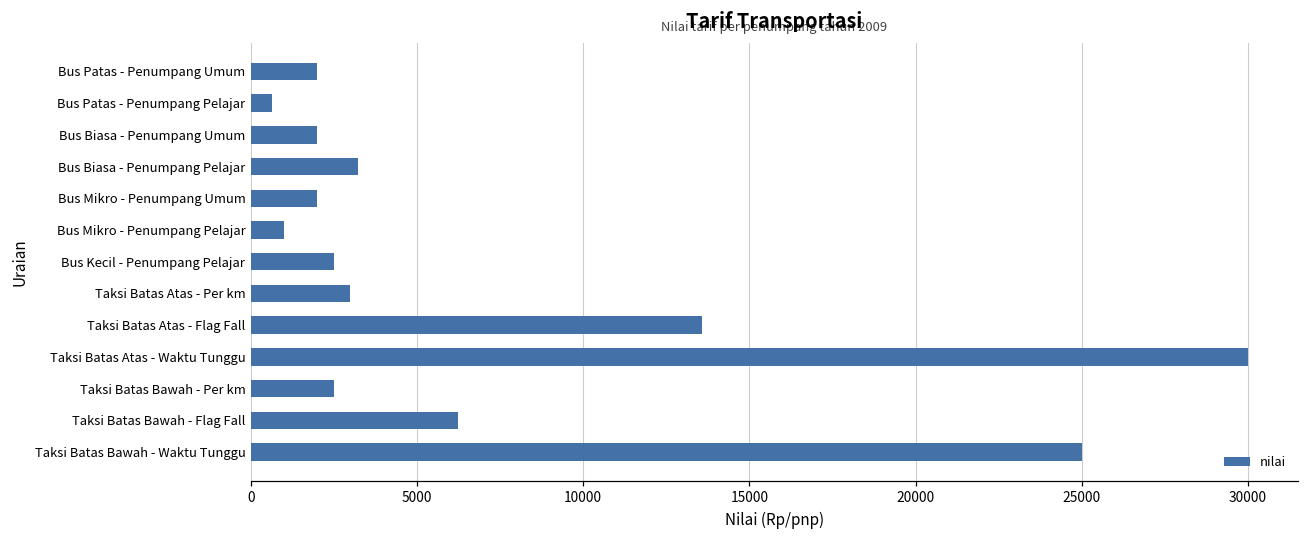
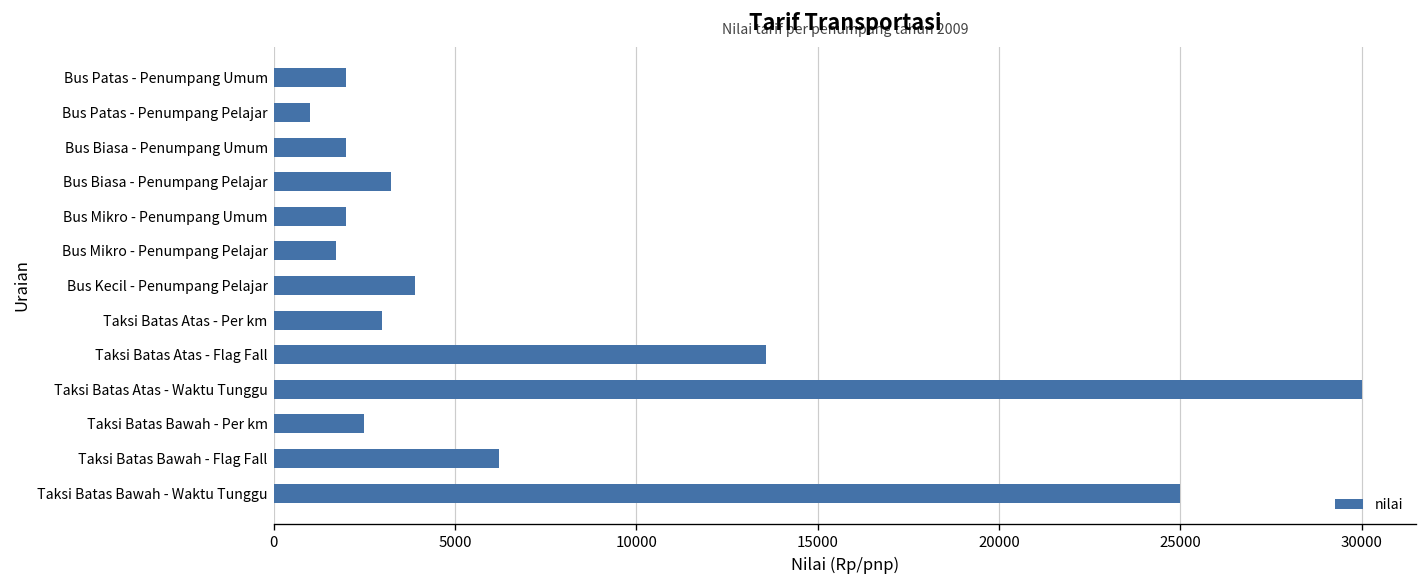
Bus Patas - Penumpang Pelajar: 600 -> 1000
Bus Mikro - Penumpang Pelajar: 1000 -> 1700
Bus Kecil - Penumpang Pelajar: 2500 -> 3900
